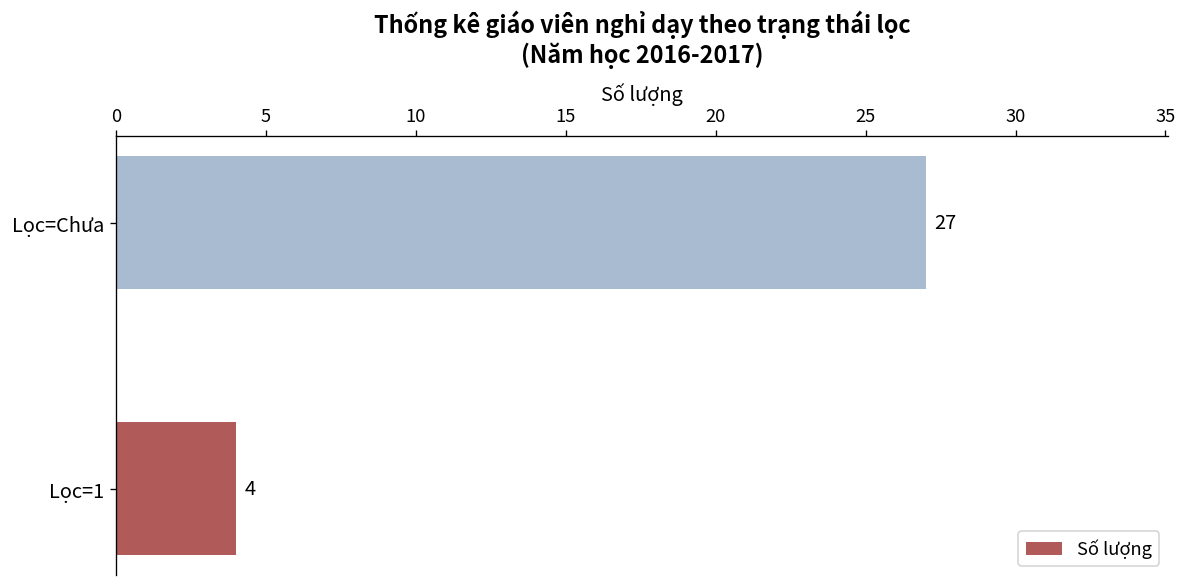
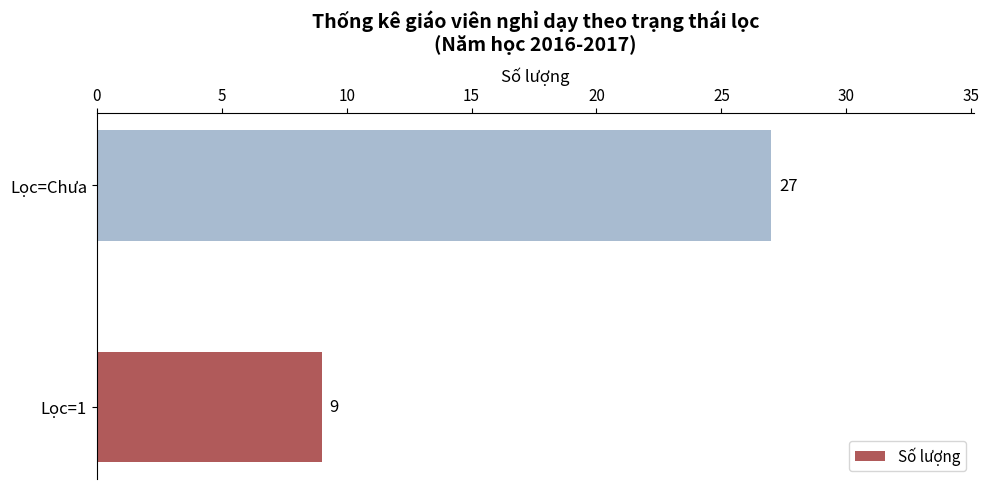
Lọc=1: 4 -> 9
